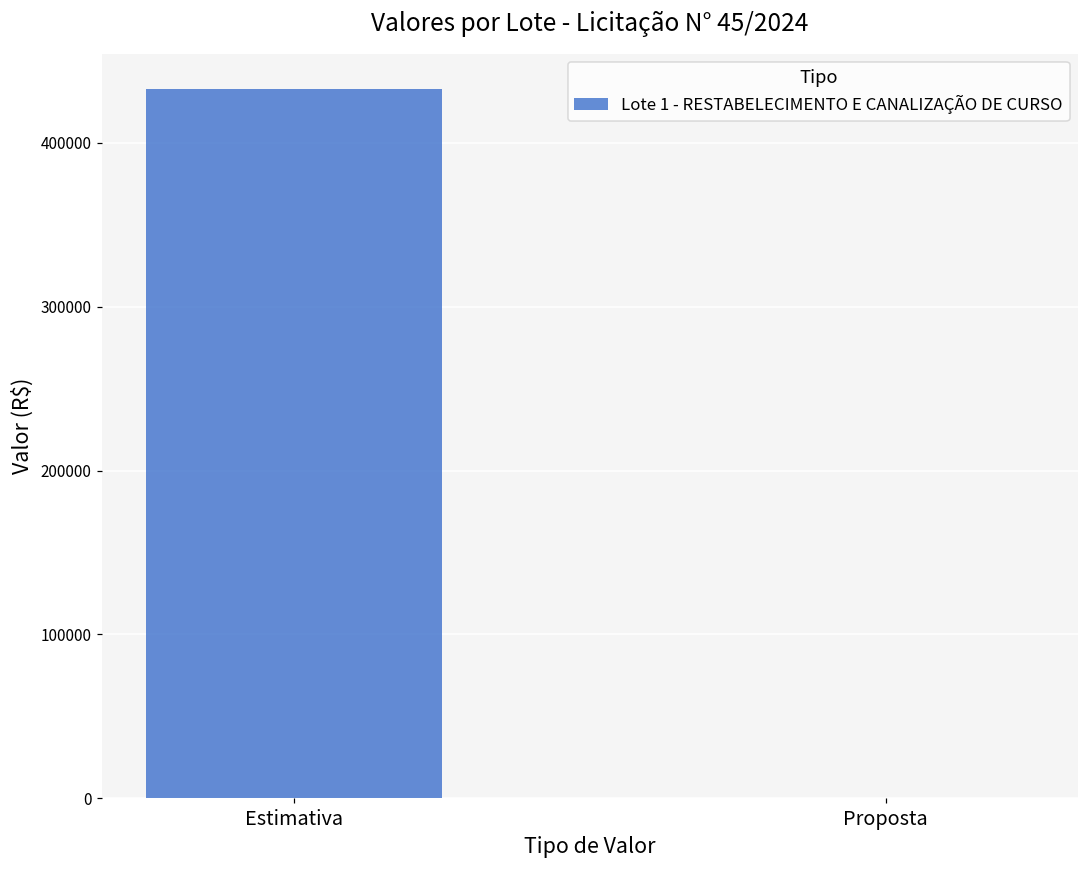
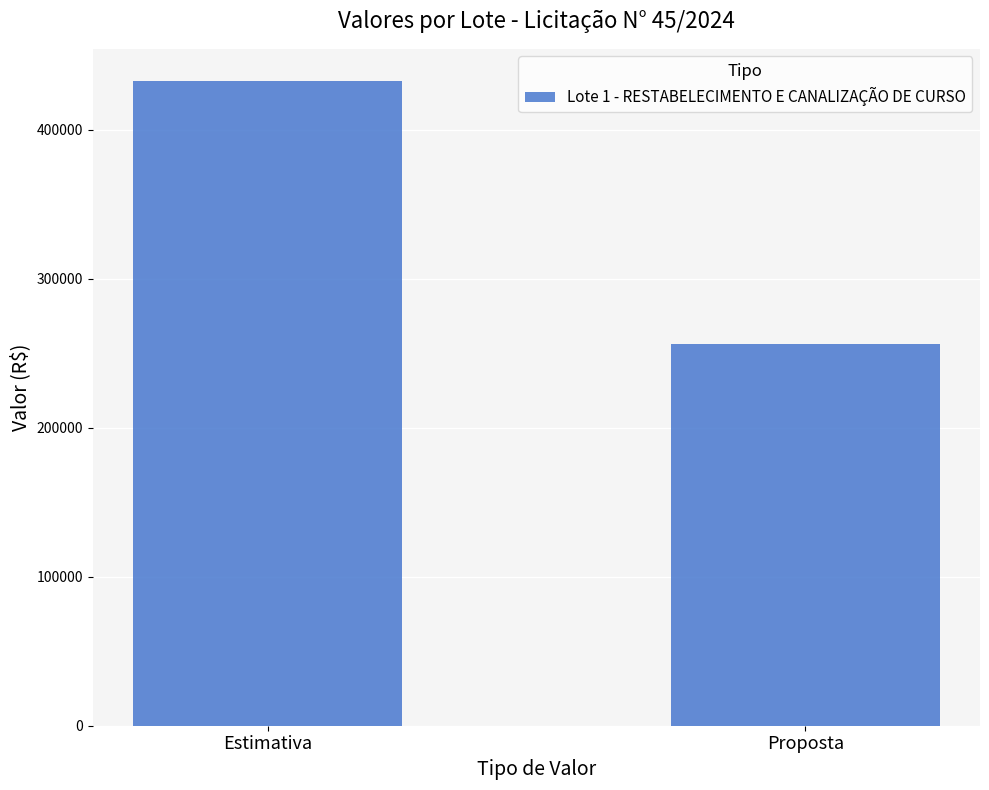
Proposta: 0 -> 256000
